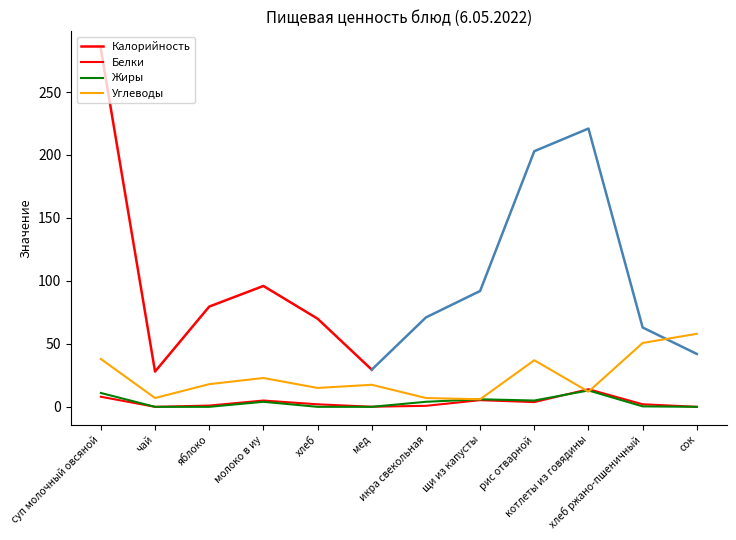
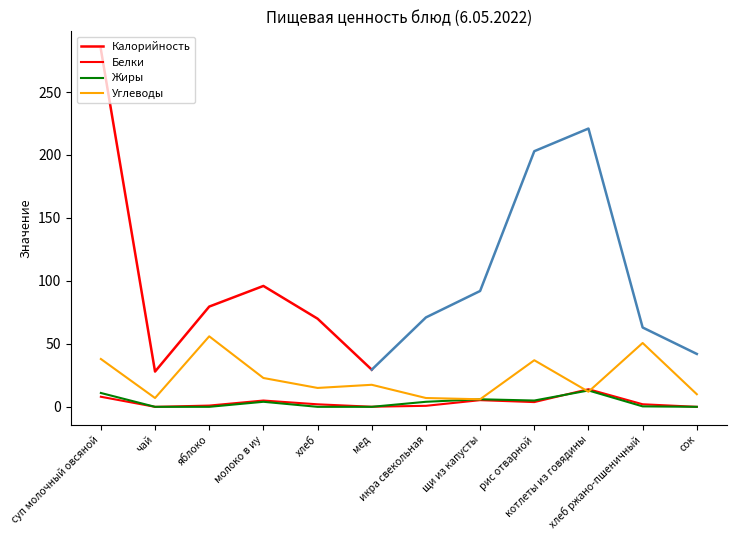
Углеводы, яблоко: 18 -> 56
Углеводы, сок: 58 -> 10
